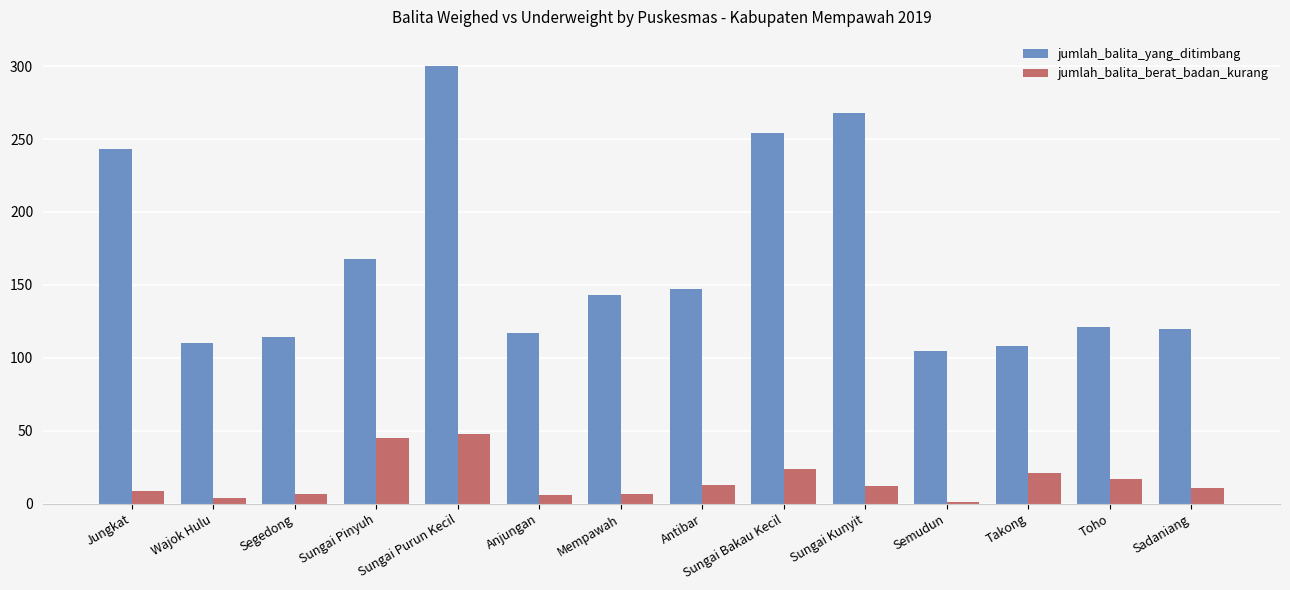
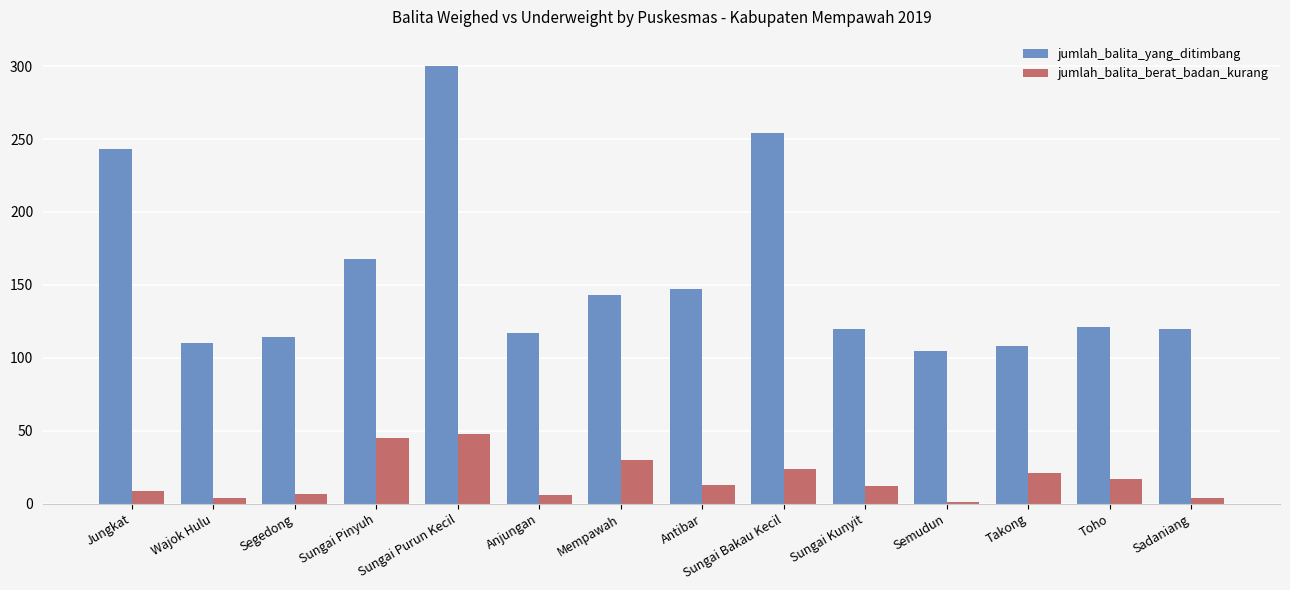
jumlah_balita_berat_badan_kurang, Mempawah: 7 -> 30
jumlah_balita_yang_ditimbang, Sungai Kunyit: 268 -> 120
jumlah_balita_berat_badan_kurang, Sadaniang: 11 -> 4
